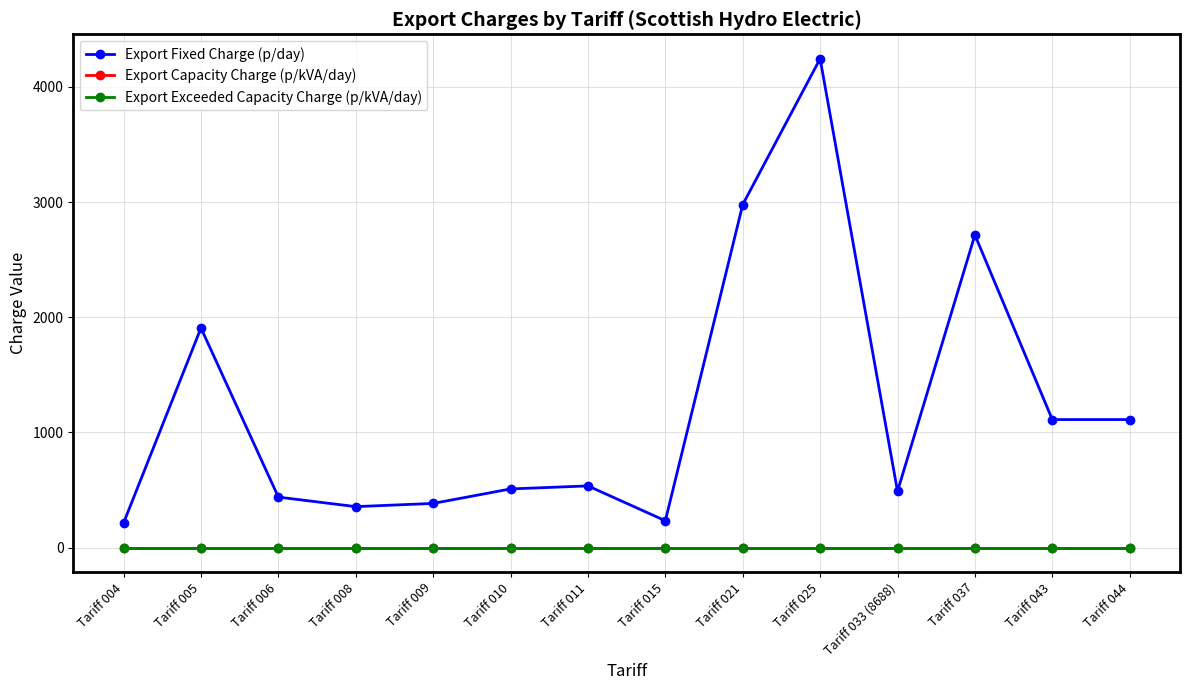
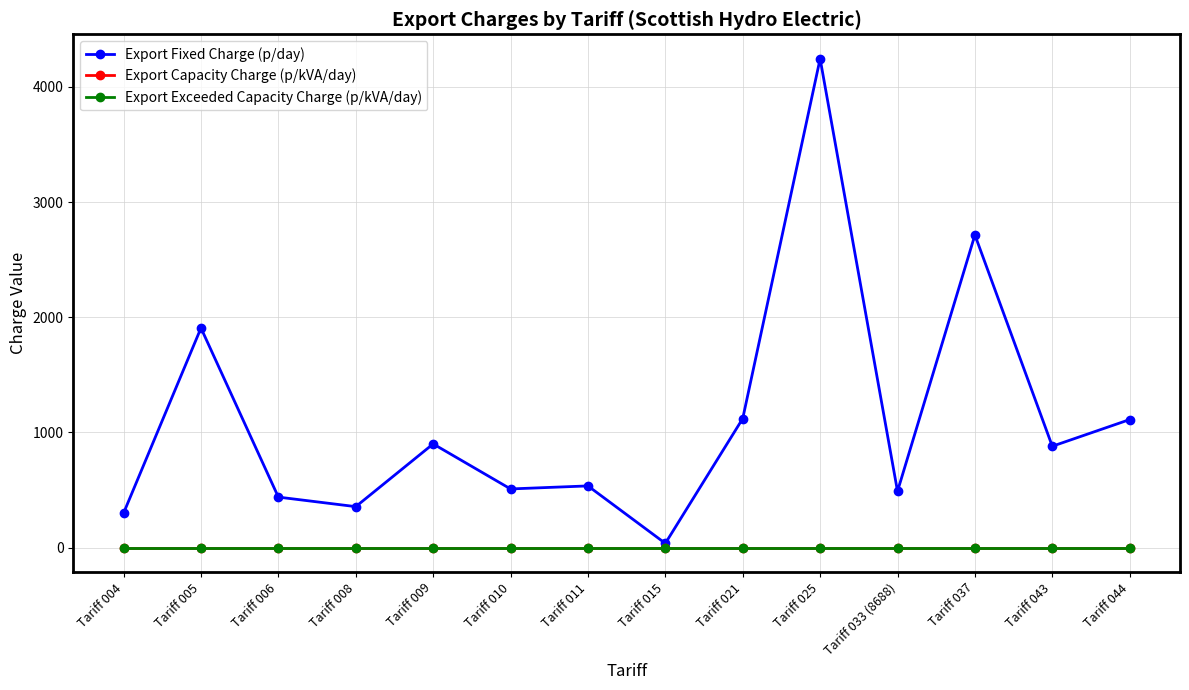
Export Fixed Charge (p/day), Tariff 004: 210 -> 300
Export Fixed Charge (p/day), Tariff 009: 380 -> 900
Export Fixed Charge (p/day), Tariff 015: 230 -> 40
Export Fixed Charge (p/day), Tariff 021: 2980 -> 1120
Export Fixed Charge (p/day), Tariff 043: 1110 -> 880
